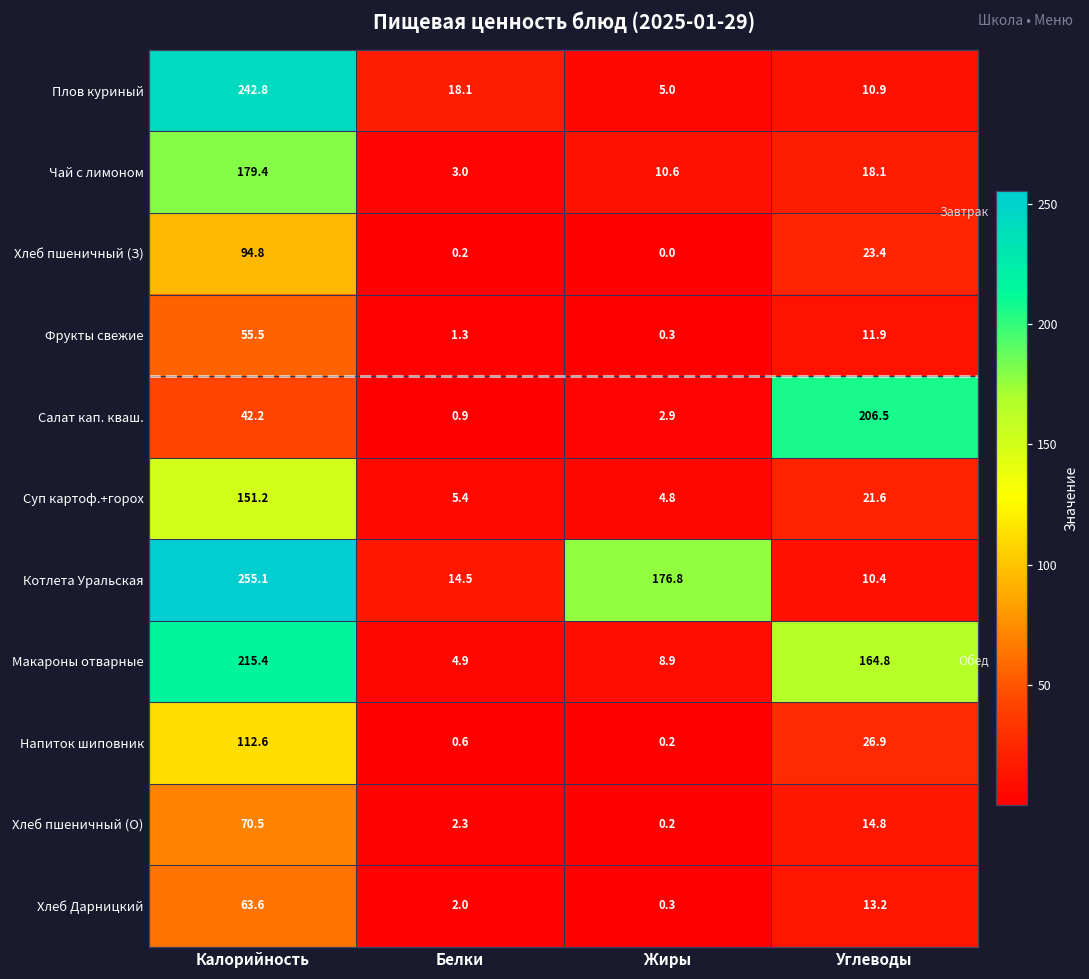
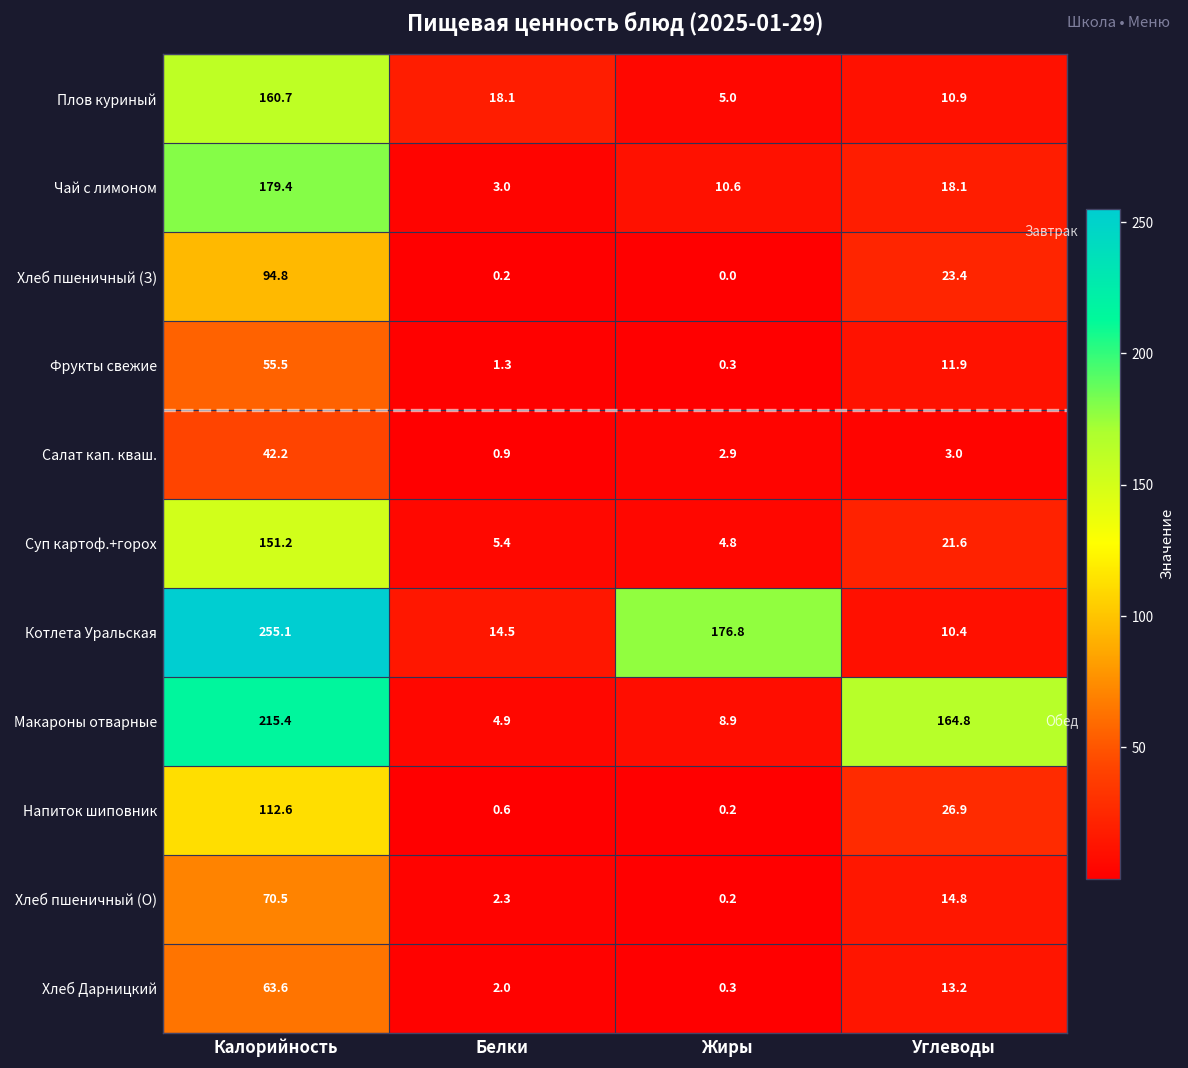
Плов куриный, Калорийность: 242.8 -> 160.7
Салат кап. кваш., Углеводы: 206.5 -> 3.0
